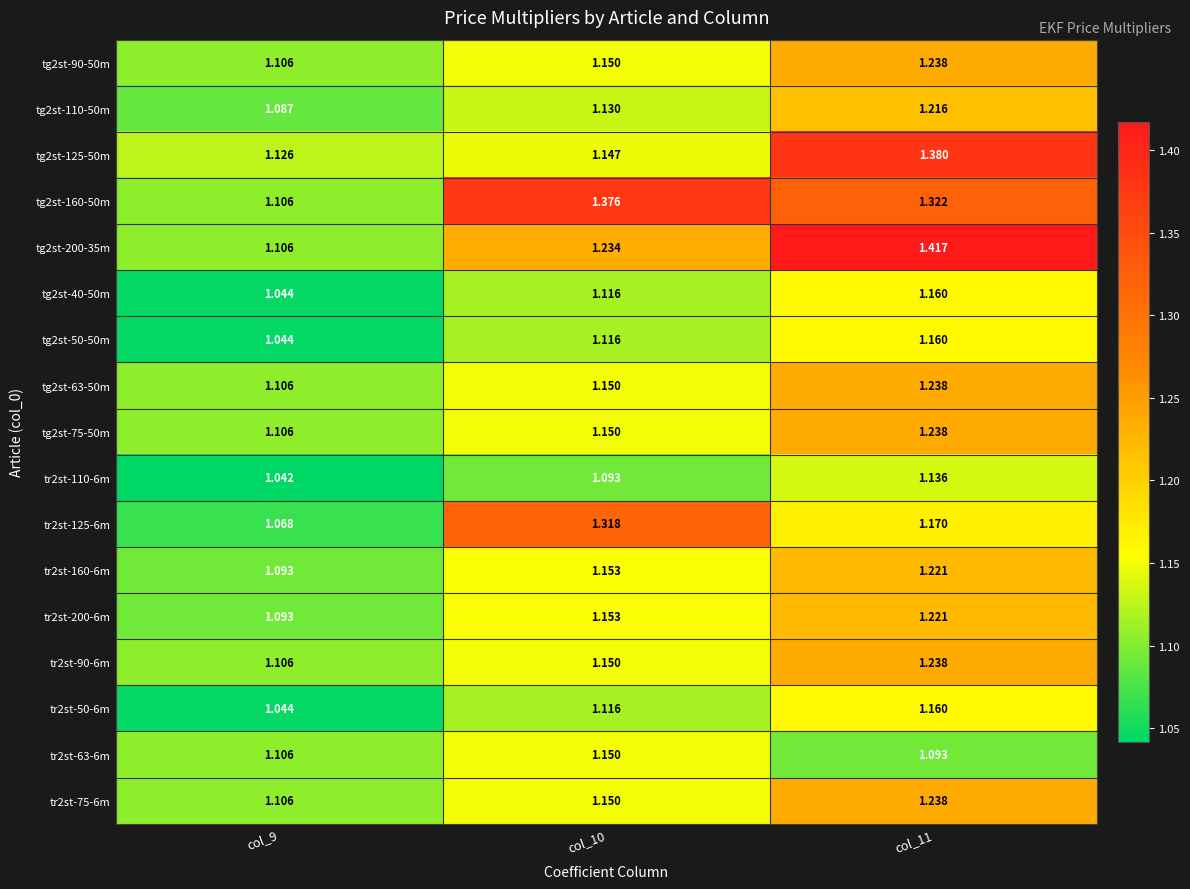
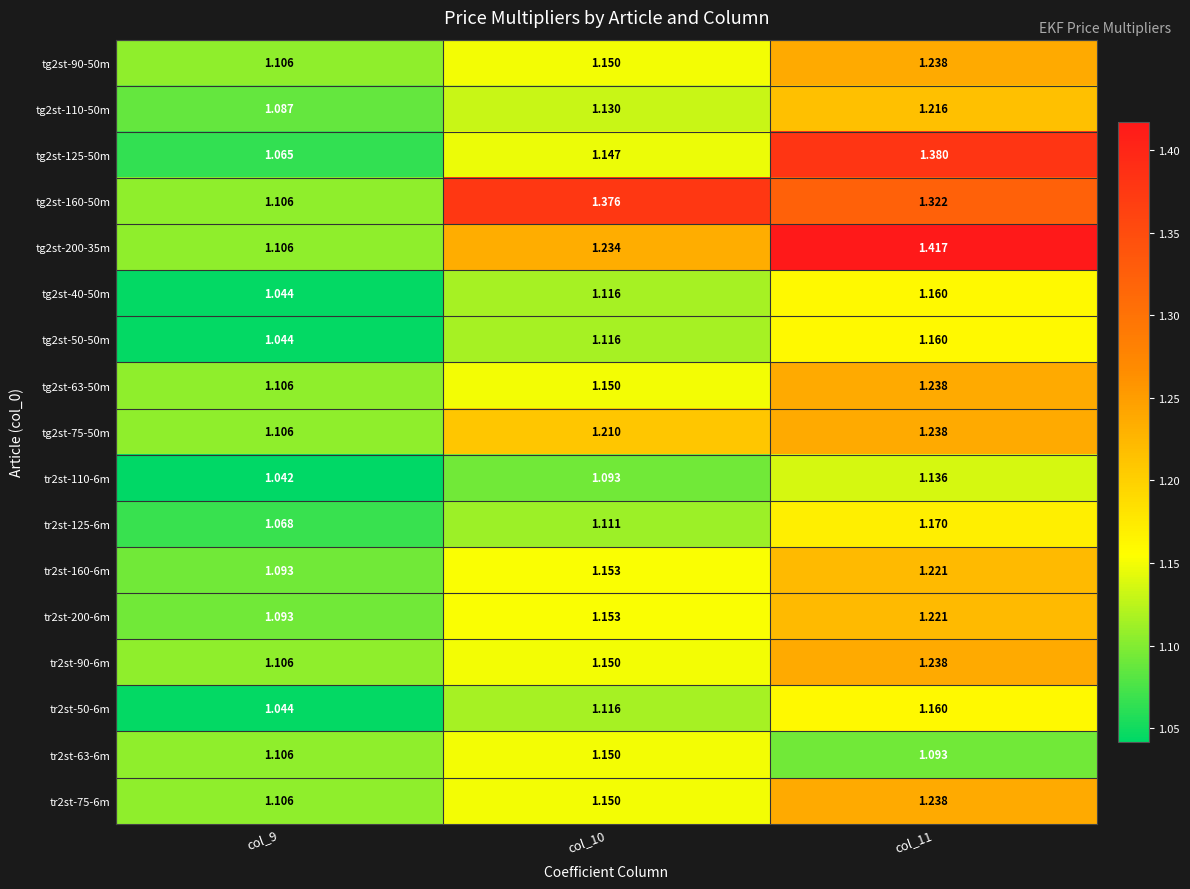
tg2st-125-50m, col_9: 1.126 -> 1.065
tg2st-75-50m, col_10: 1.150 -> 1.210
tr2st-125-6m, col_10: 1.318 -> 1.111
